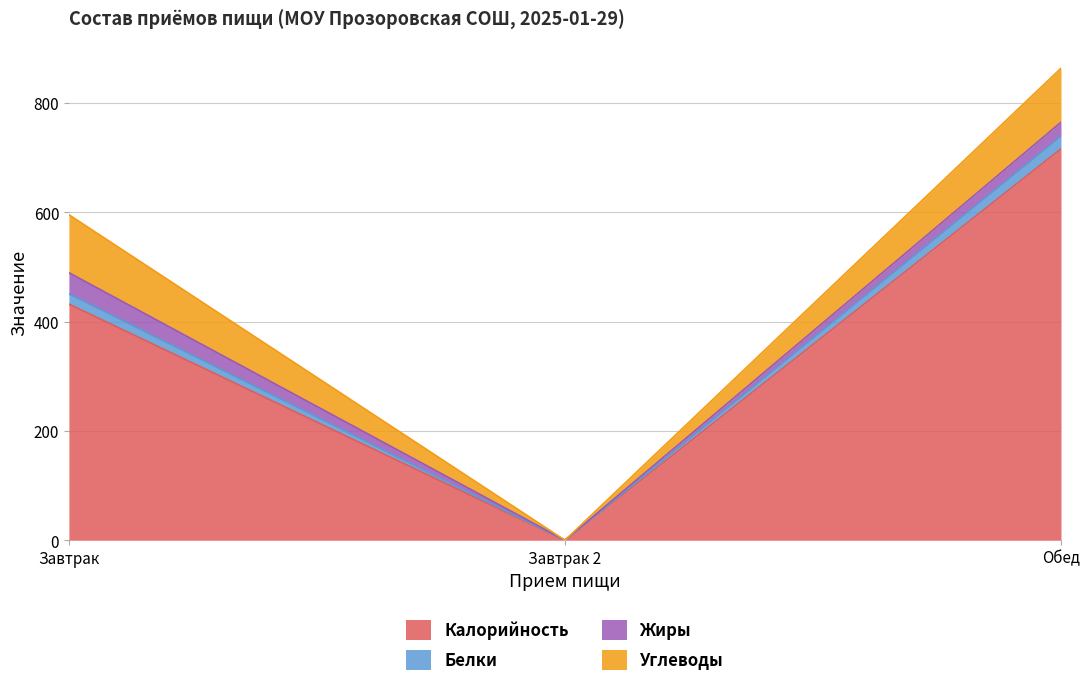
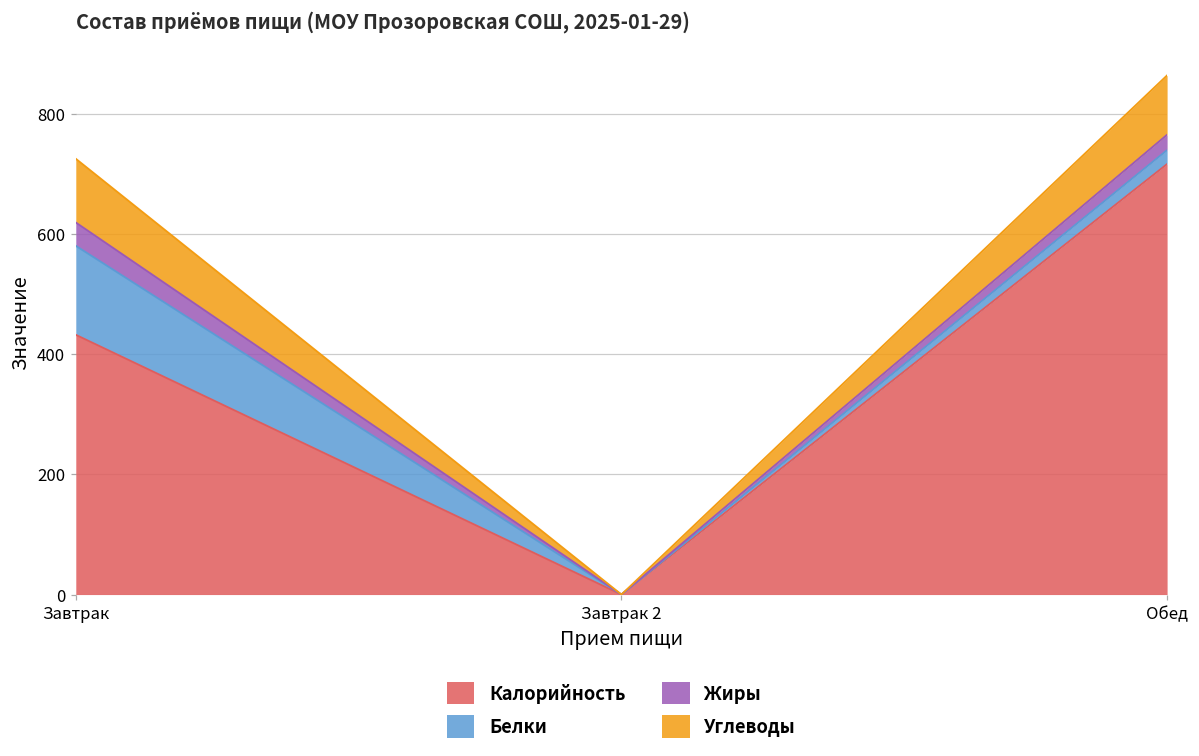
Белки, Завтрак: 20 -> 150
